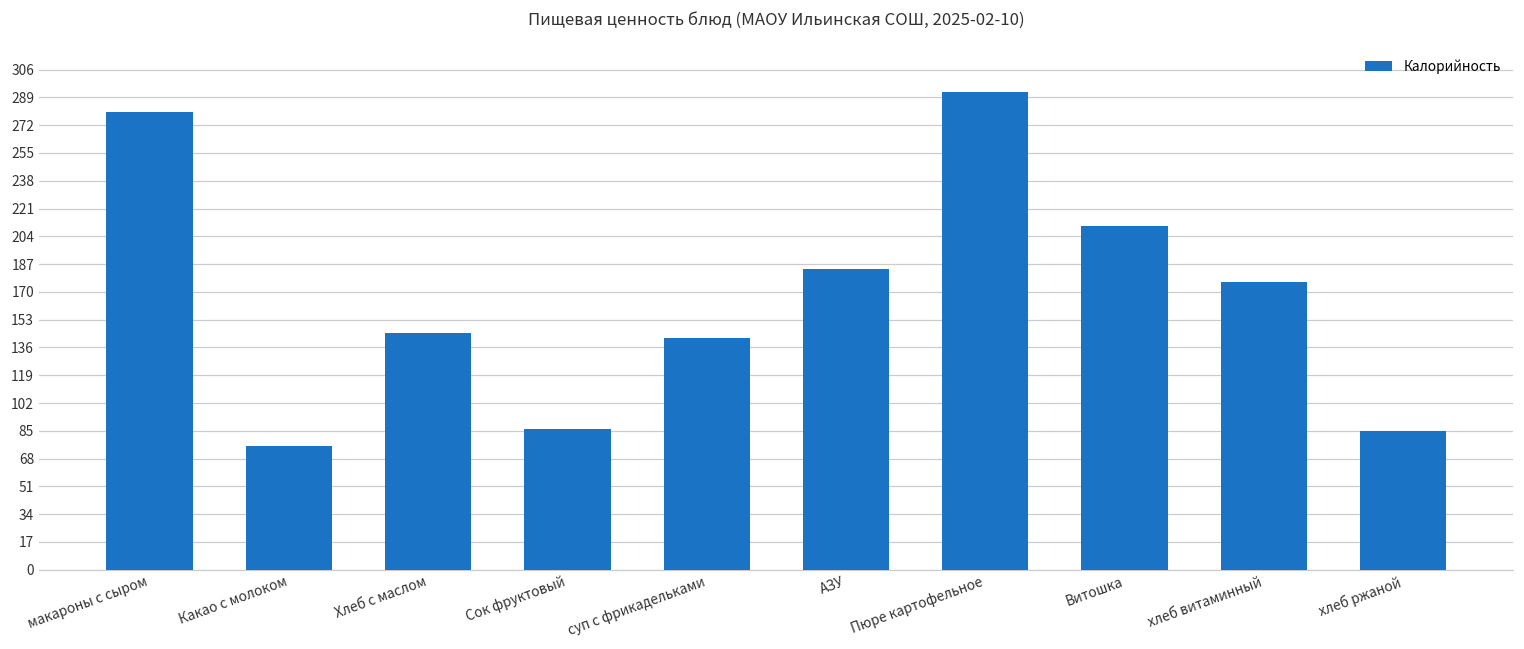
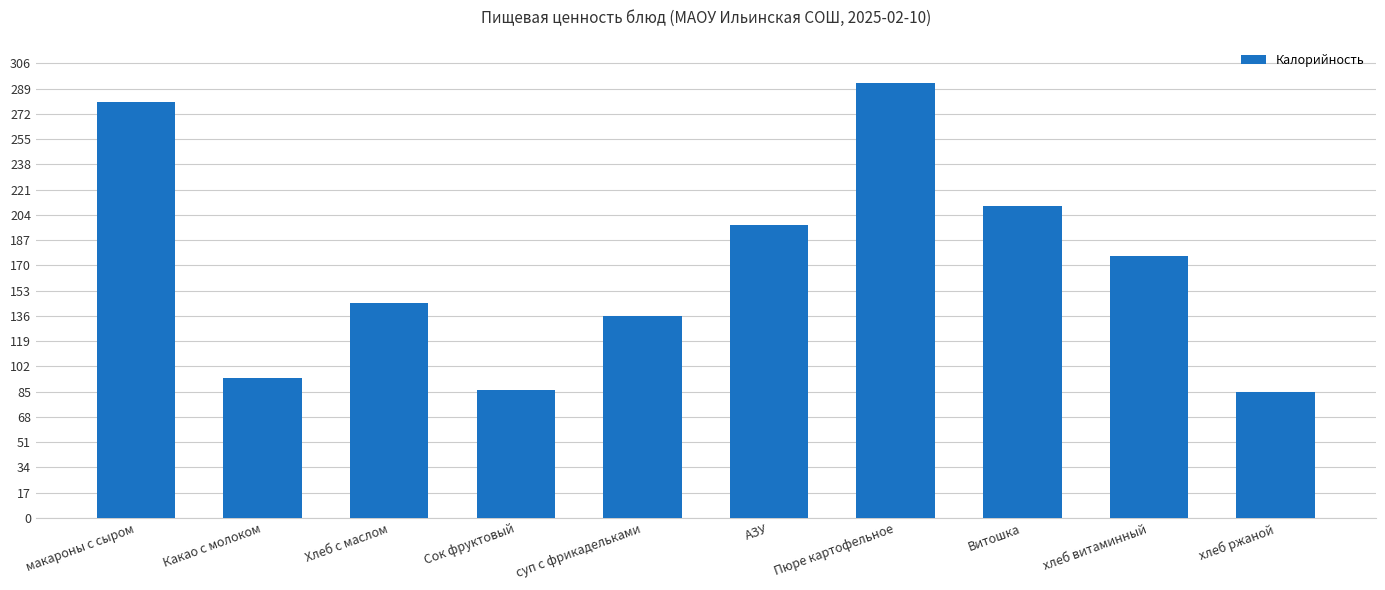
Какао с молоком: 76 -> 94
суп с фрикадельками: 142 -> 136
АЗУ: 184 -> 197
